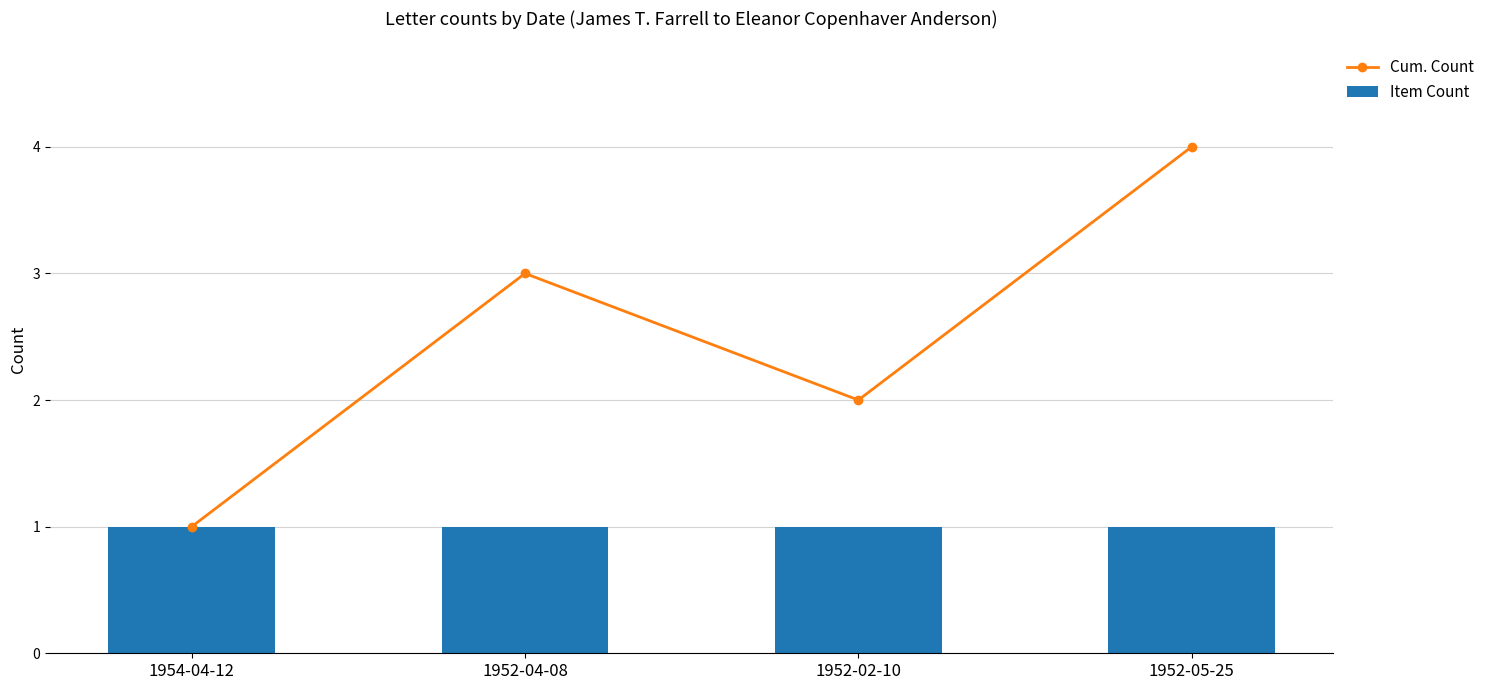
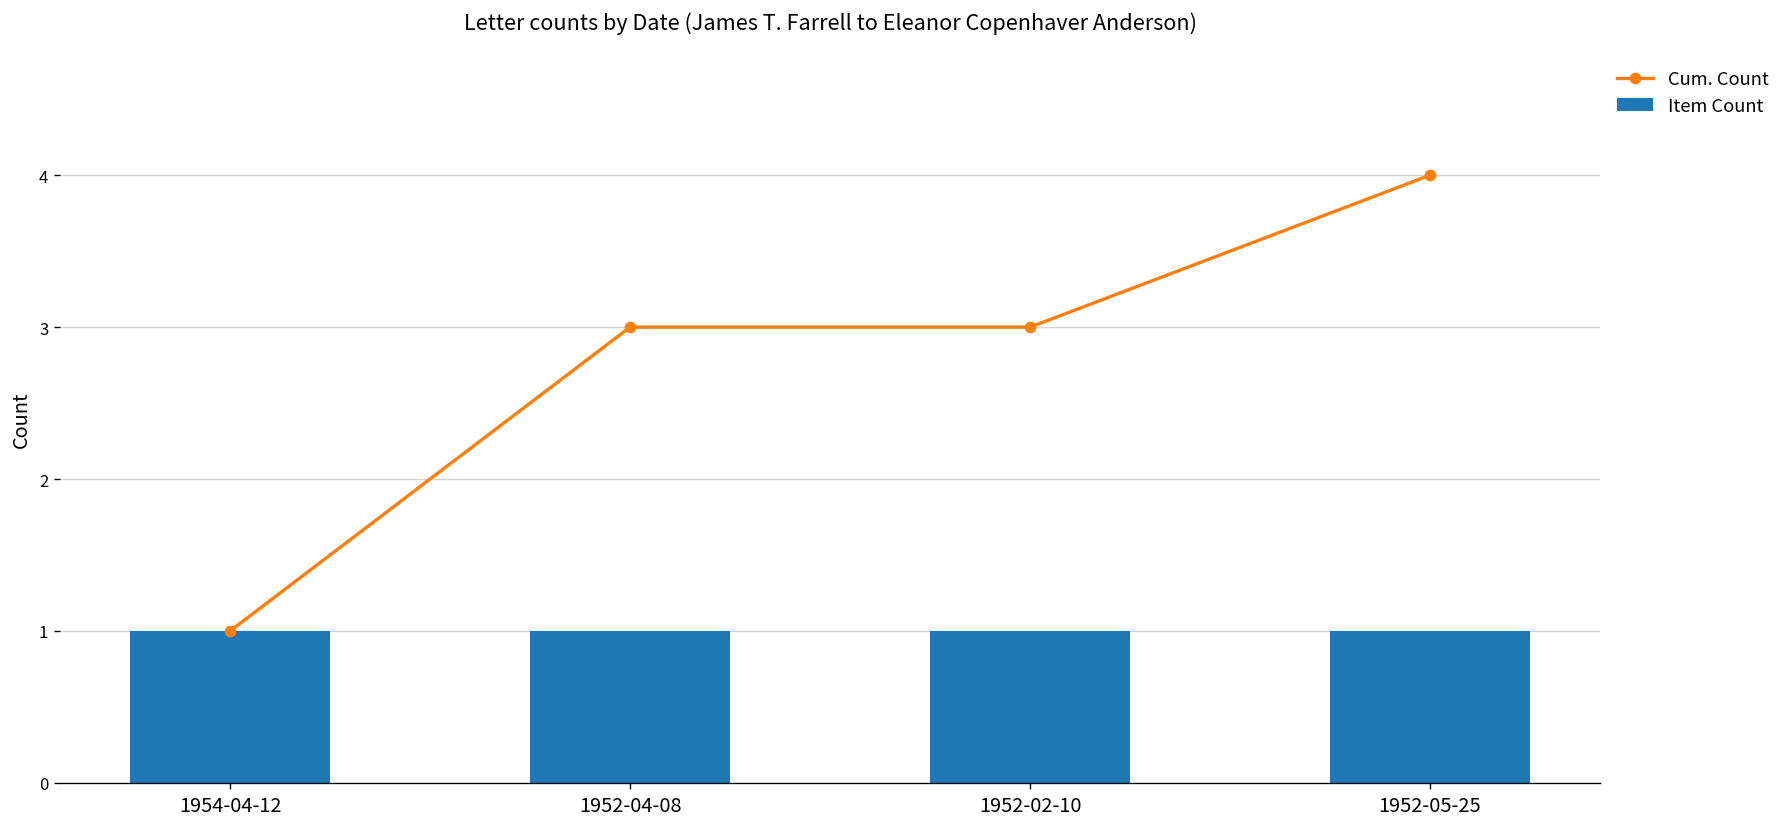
Cum. Count, 1952-02-10: 2 -> 3
